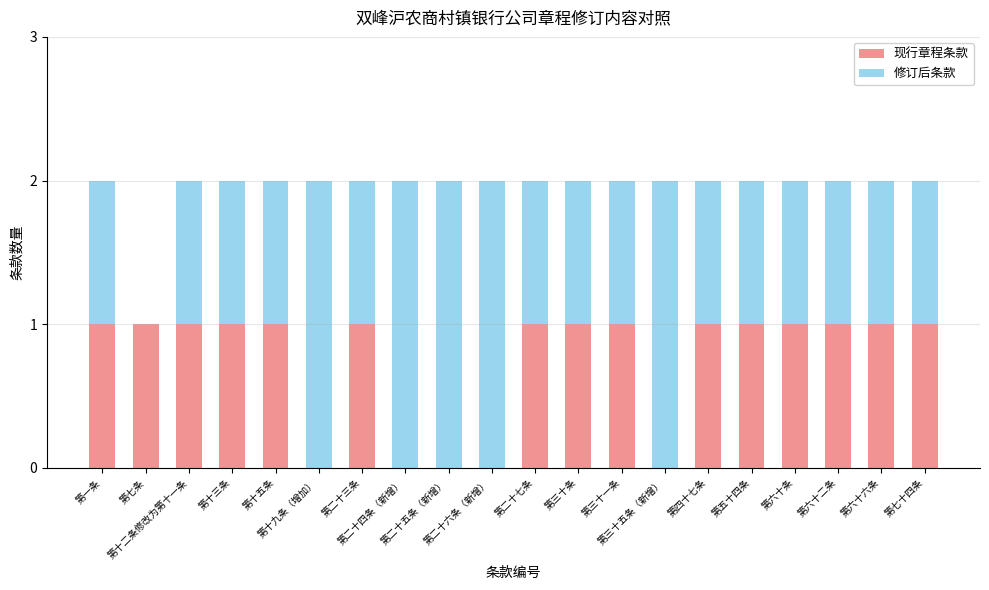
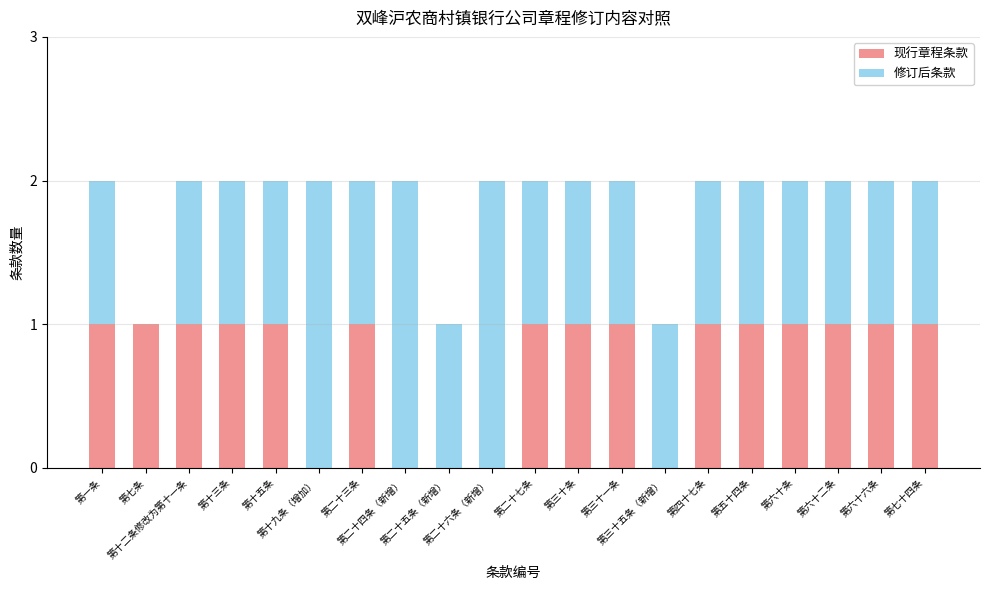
修订后条款, 第二十五条（新增）: 2 -> 1
修订后条款, 第三十五条（新增）: 2 -> 1
